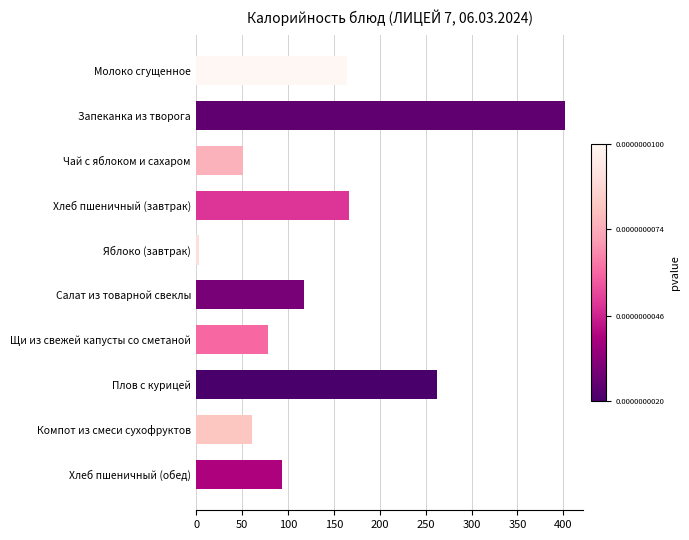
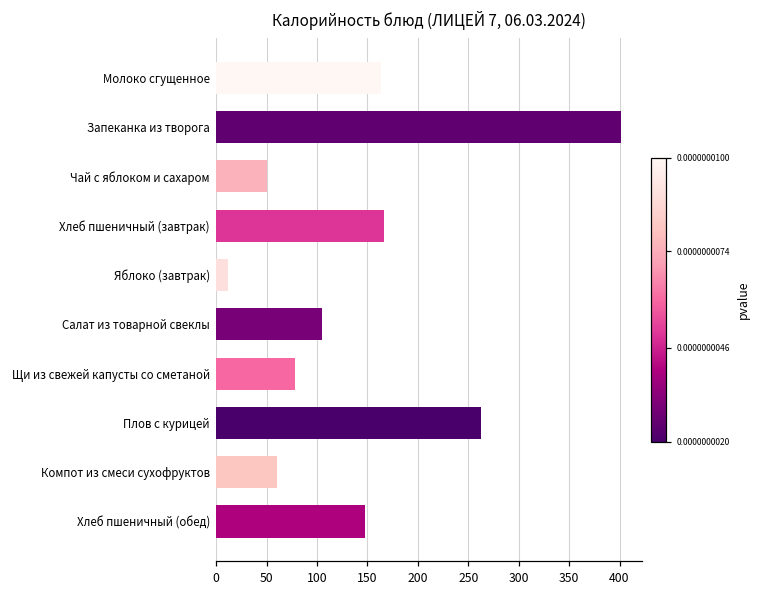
Яблоко (завтрак): 0 -> 10
Салат из товарной свеклы: 120 -> 100
Хлеб пшеничный (обед): 90 -> 150
